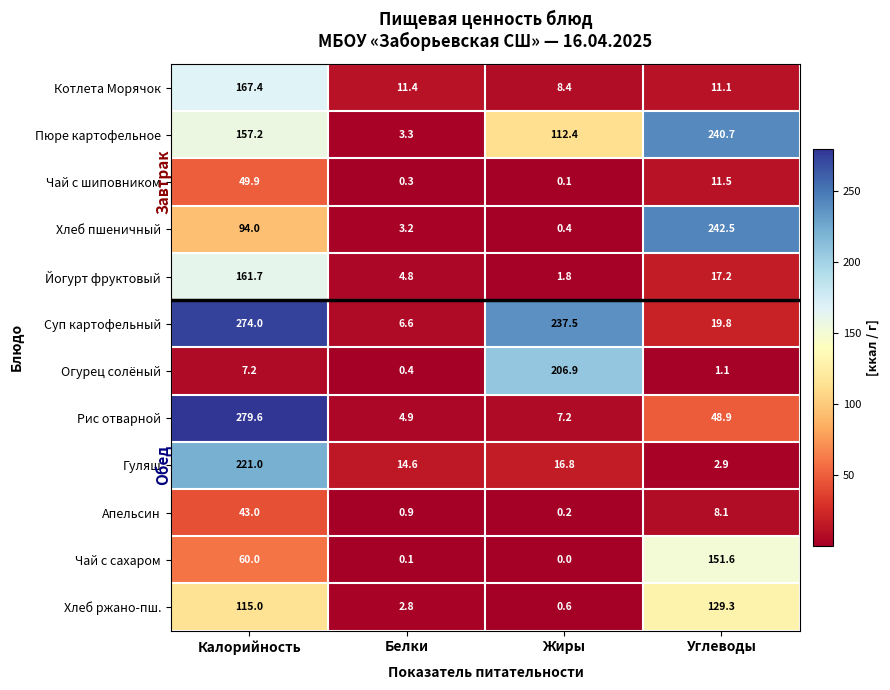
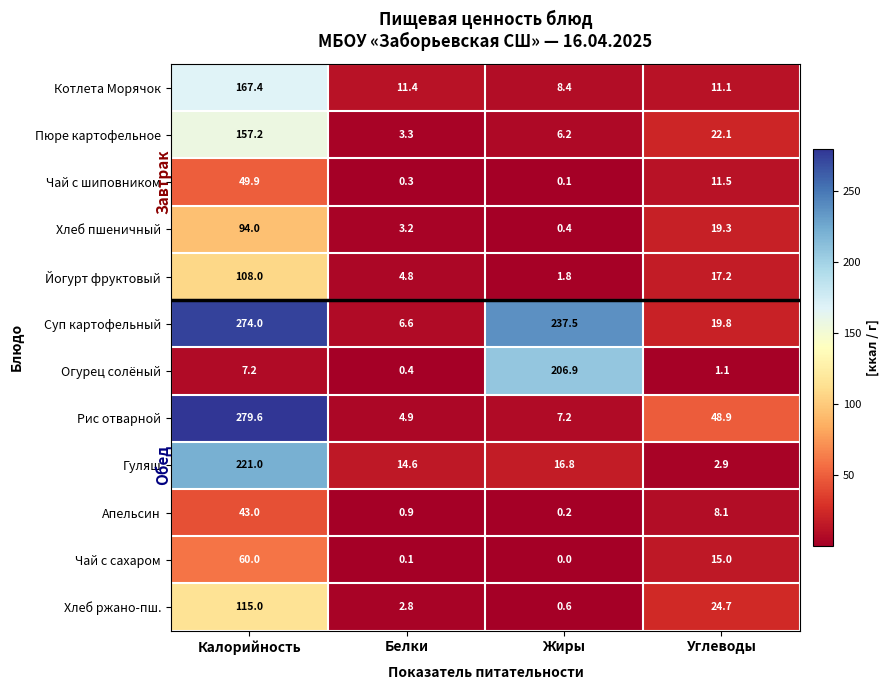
Пюре картофельное, Жиры: 112.4 -> 6.2
Пюре картофельное, Углеводы: 240.7 -> 22.1
Хлеб пшеничный, Углеводы: 242.5 -> 19.3
Йогурт фруктовый, Калорийность: 161.7 -> 108.0
Чай с сахаром, Углеводы: 151.6 -> 15.0
Хлеб ржано-пш., Углеводы: 129.3 -> 24.7
